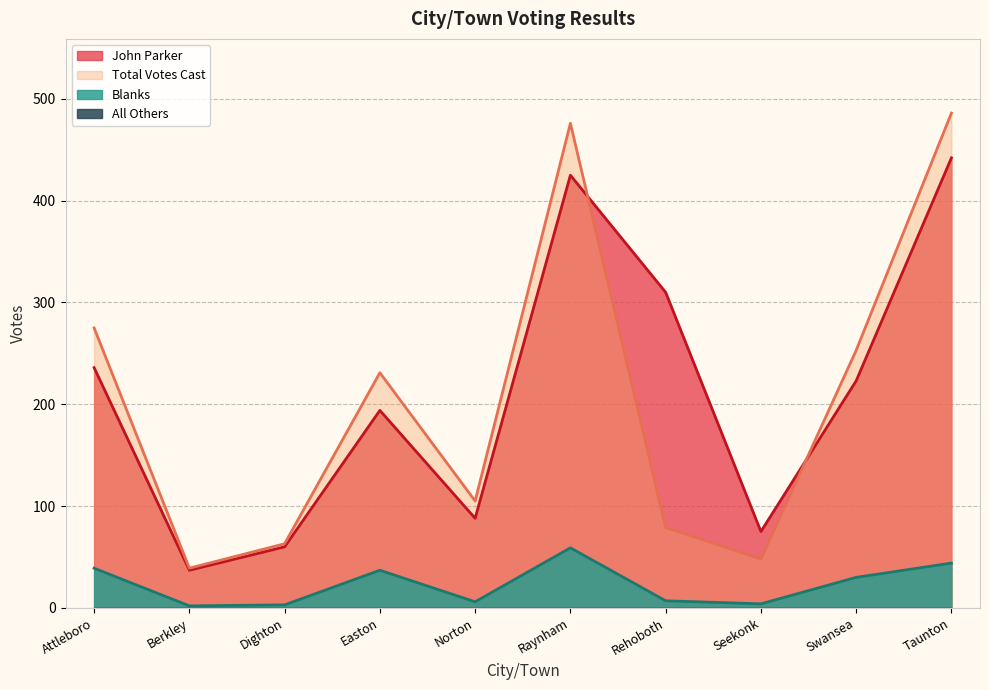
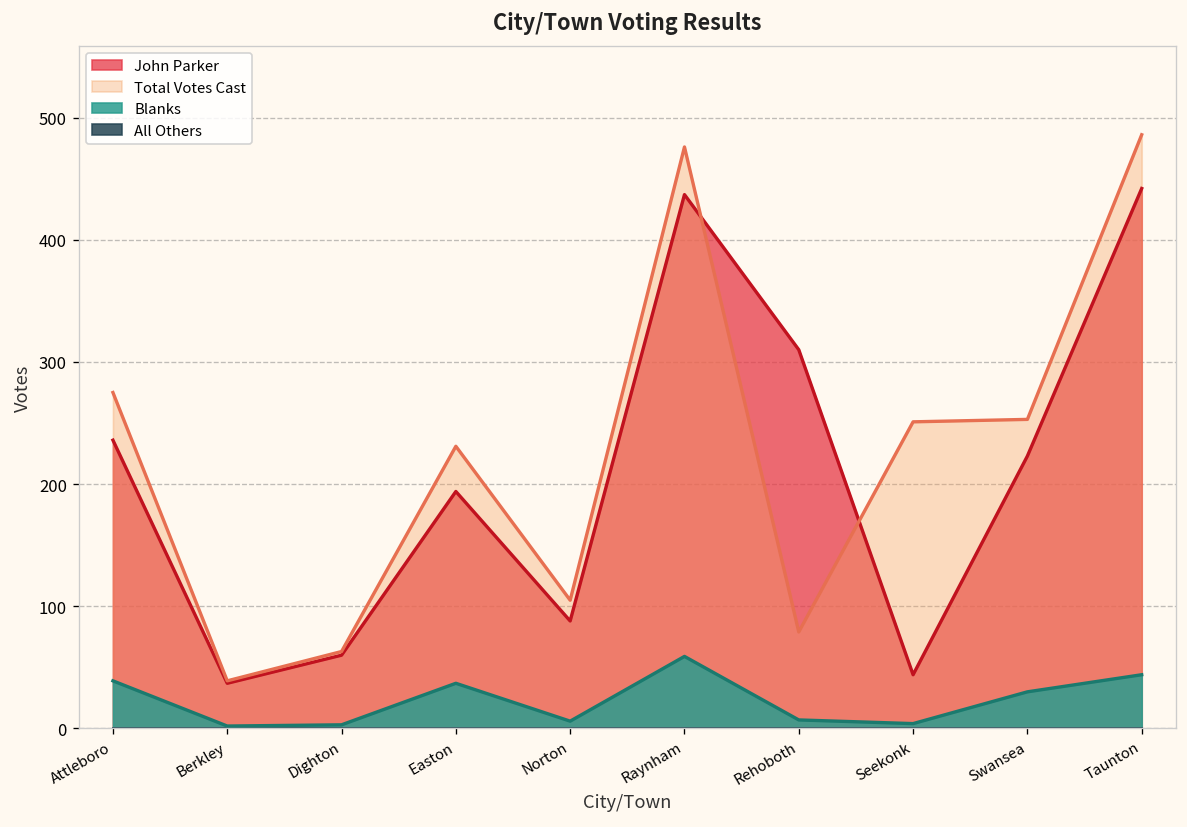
John Parker, Raynham: 425 -> 437
John Parker, Seekonk: 75 -> 44
Total Votes Cast, Seekonk: 48 -> 251
